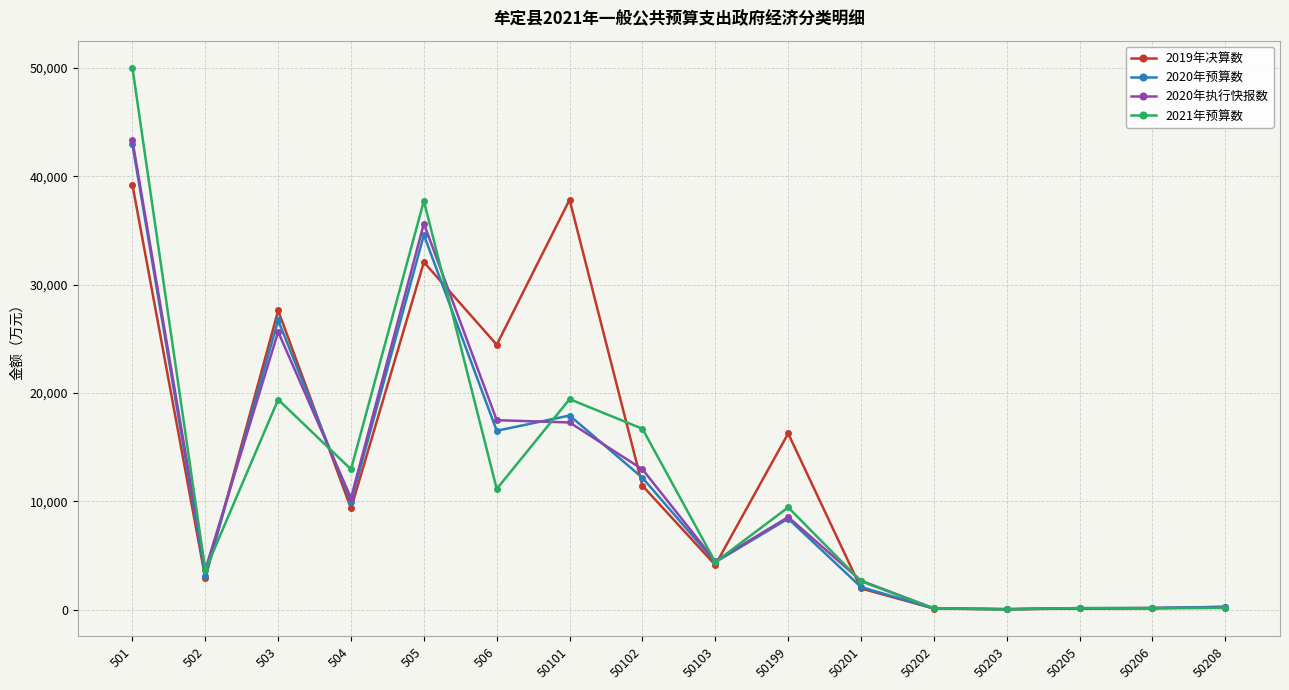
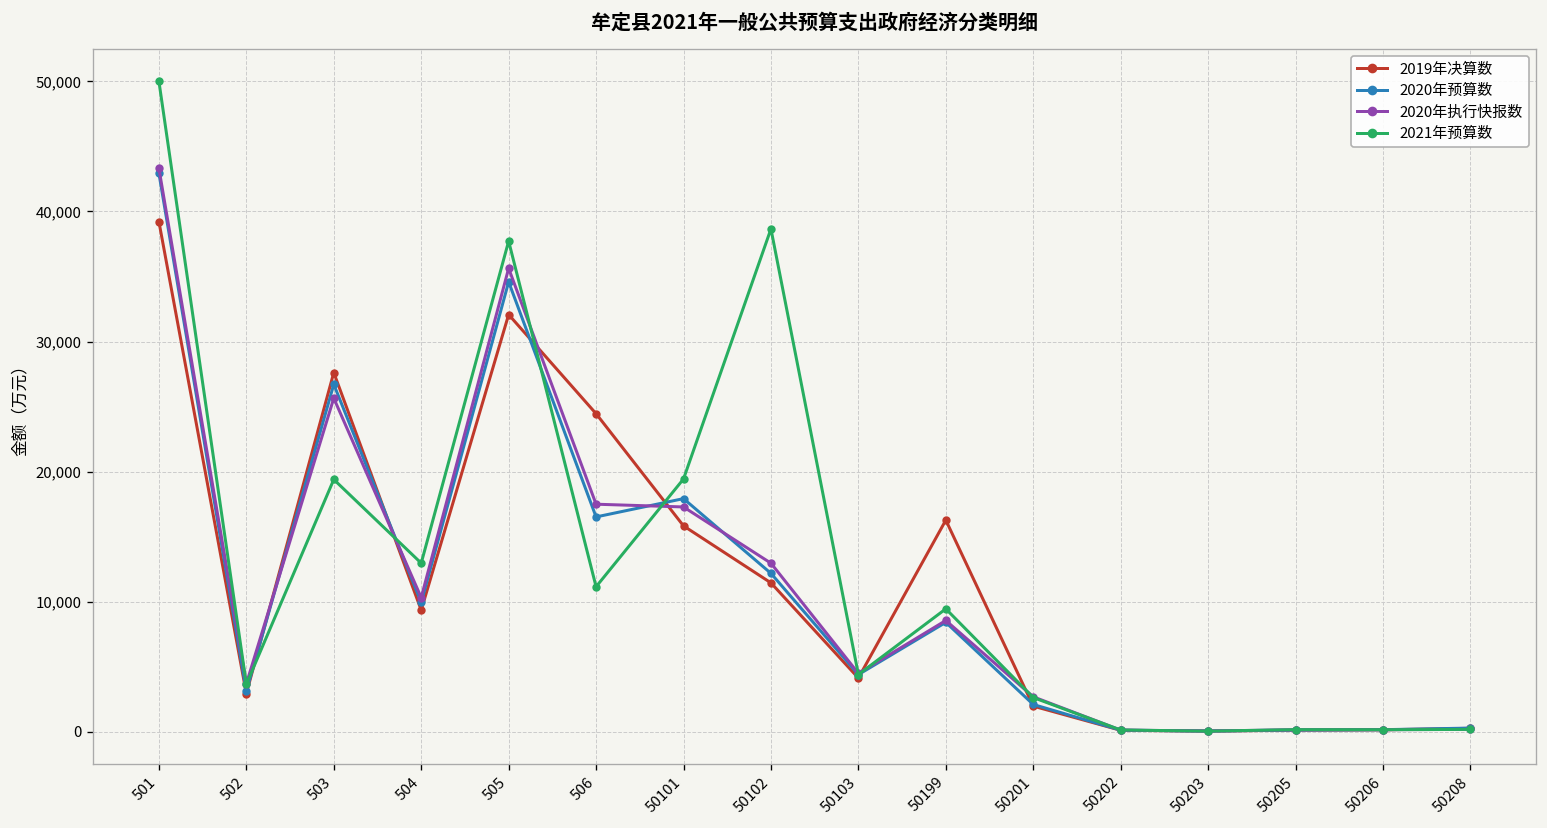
2019年决算数, 50101: 37,800 -> 15,800
2021年预算数, 50102: 16,700 -> 38,700
